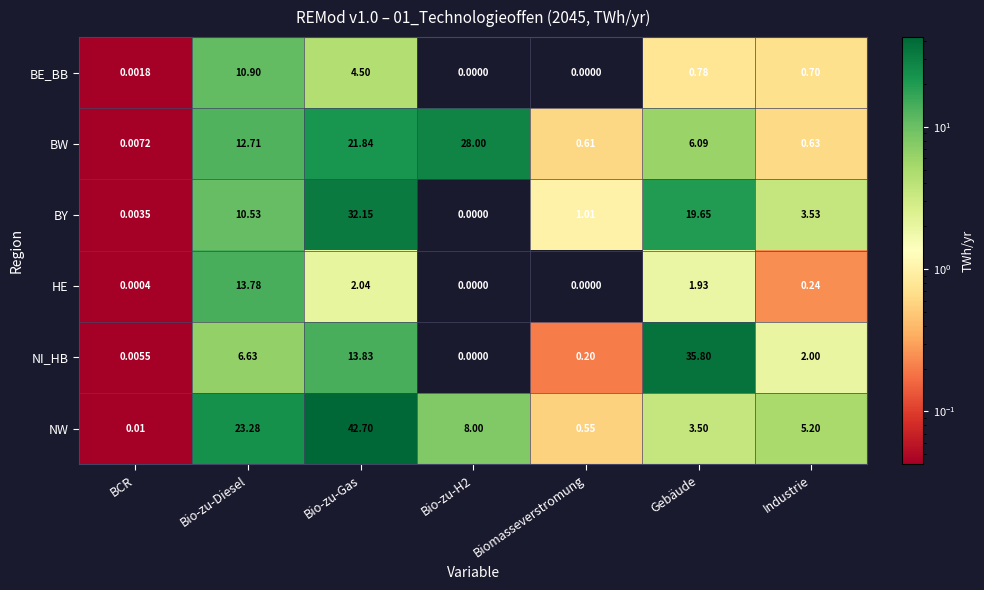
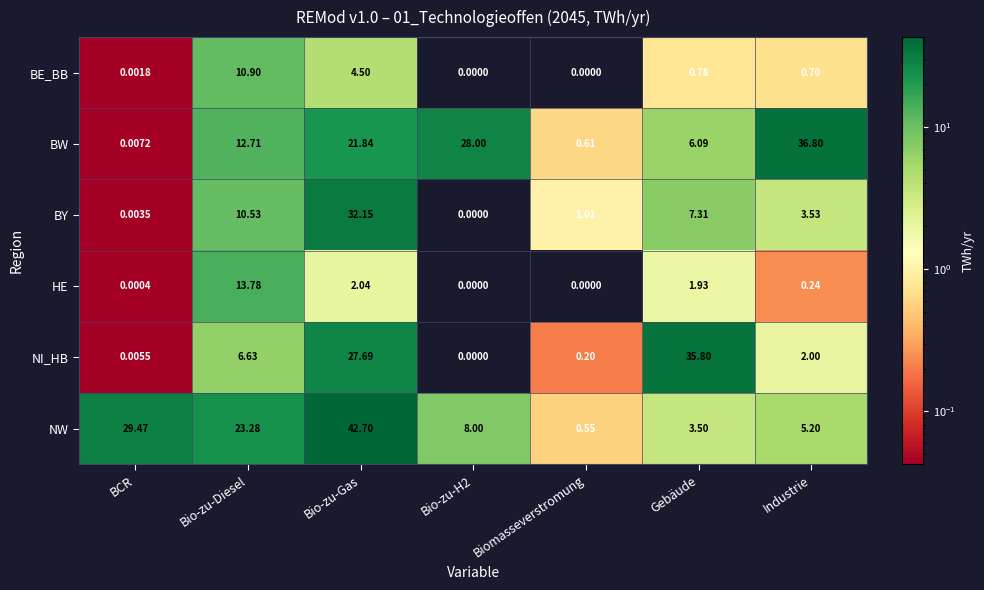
BW, Industrie: 0.63 -> 36.80
BY, Gebäude: 19.65 -> 7.31
NI_HB, Bio-zu-Gas: 13.83 -> 27.69
NW, BCR: 0.01 -> 29.47
